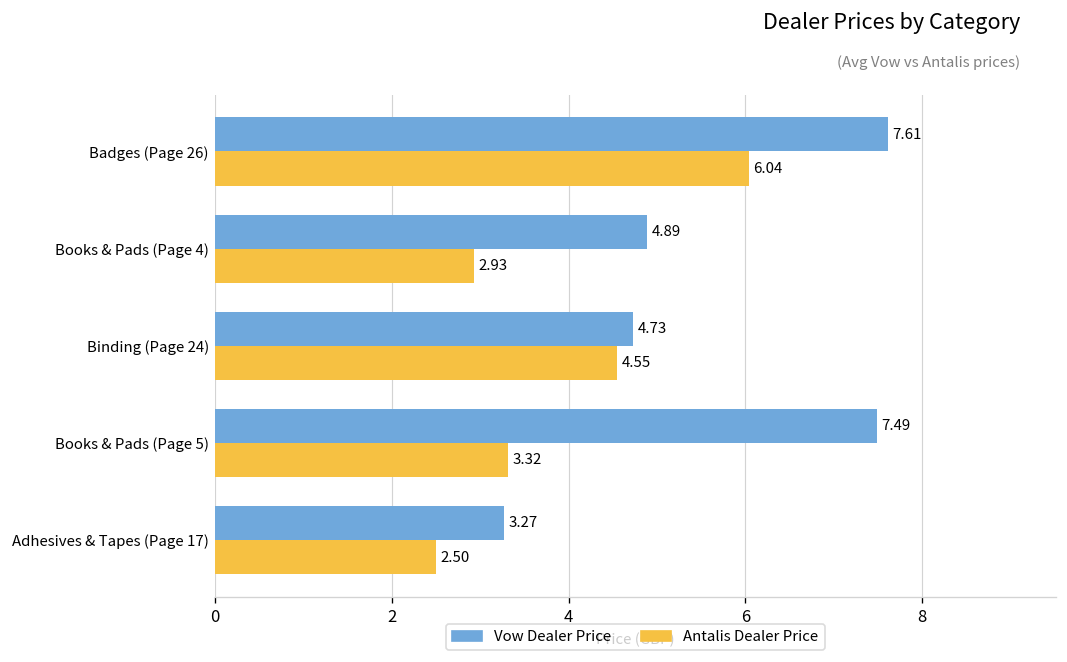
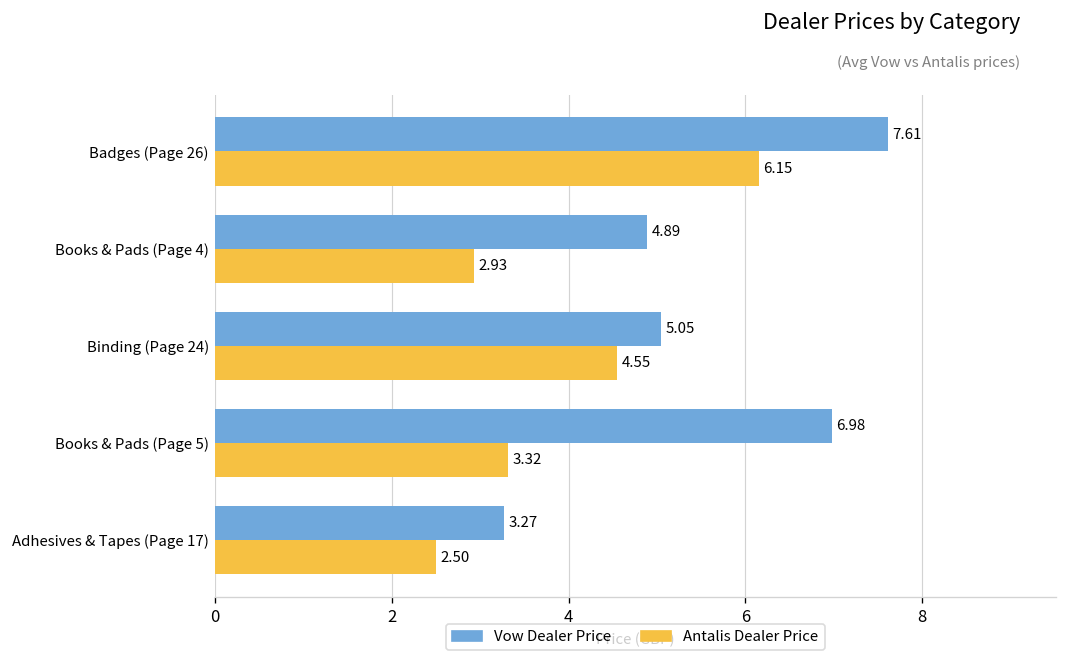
Antalis Dealer Price, Badges (Page 26): 6.04 -> 6.15
Vow Dealer Price, Binding (Page 24): 4.73 -> 5.05
Vow Dealer Price, Books & Pads (Page 5): 7.49 -> 6.98
